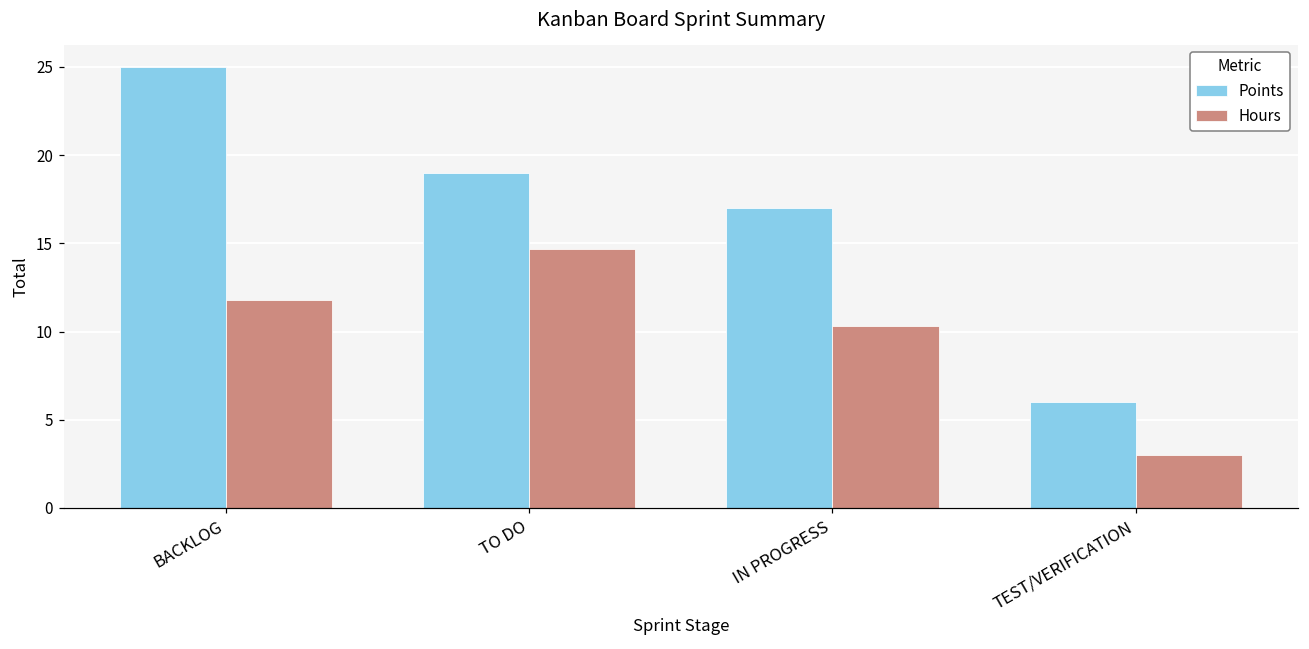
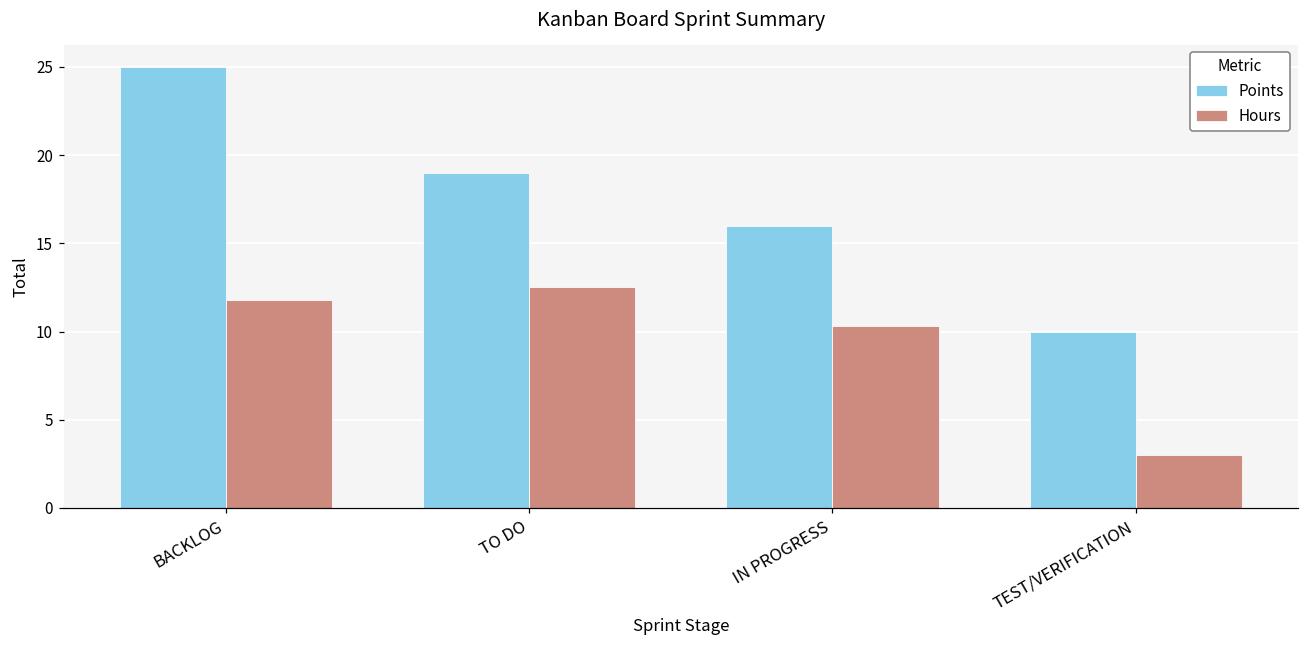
Hours, TO DO: 14.7 -> 12.5
Points, IN PROGRESS: 17 -> 16
Points, TEST/VERIFICATION: 6 -> 10
